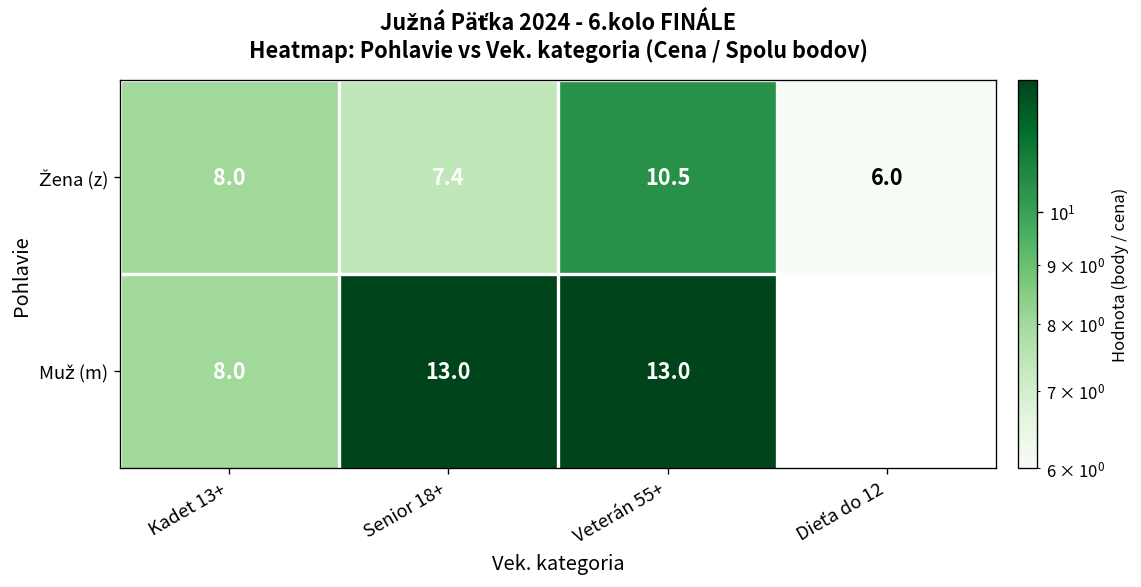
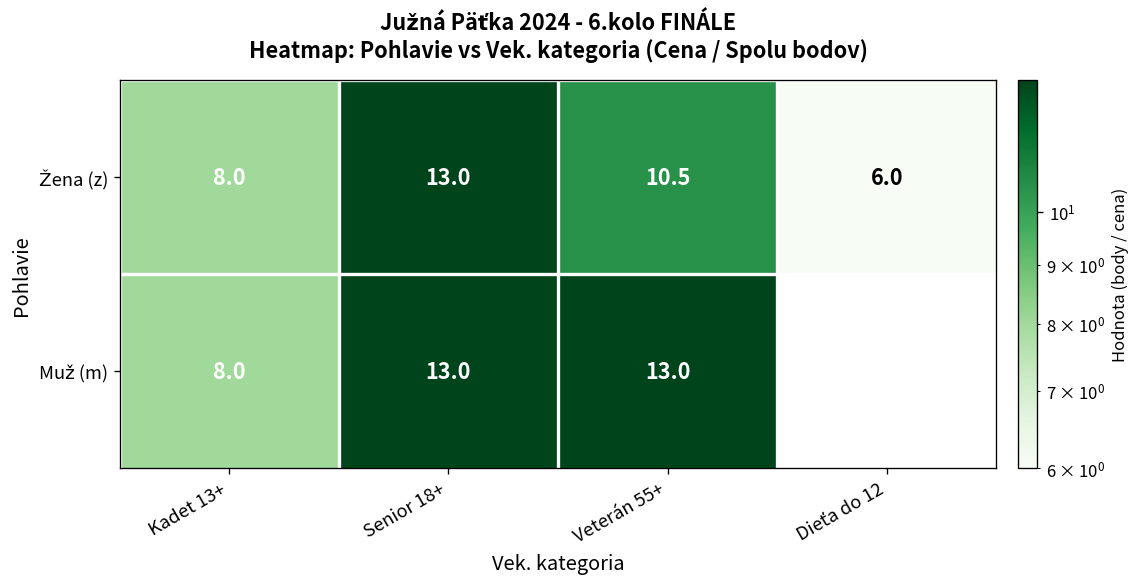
Žena (z), Senior 18+: 7.4 -> 13.0
